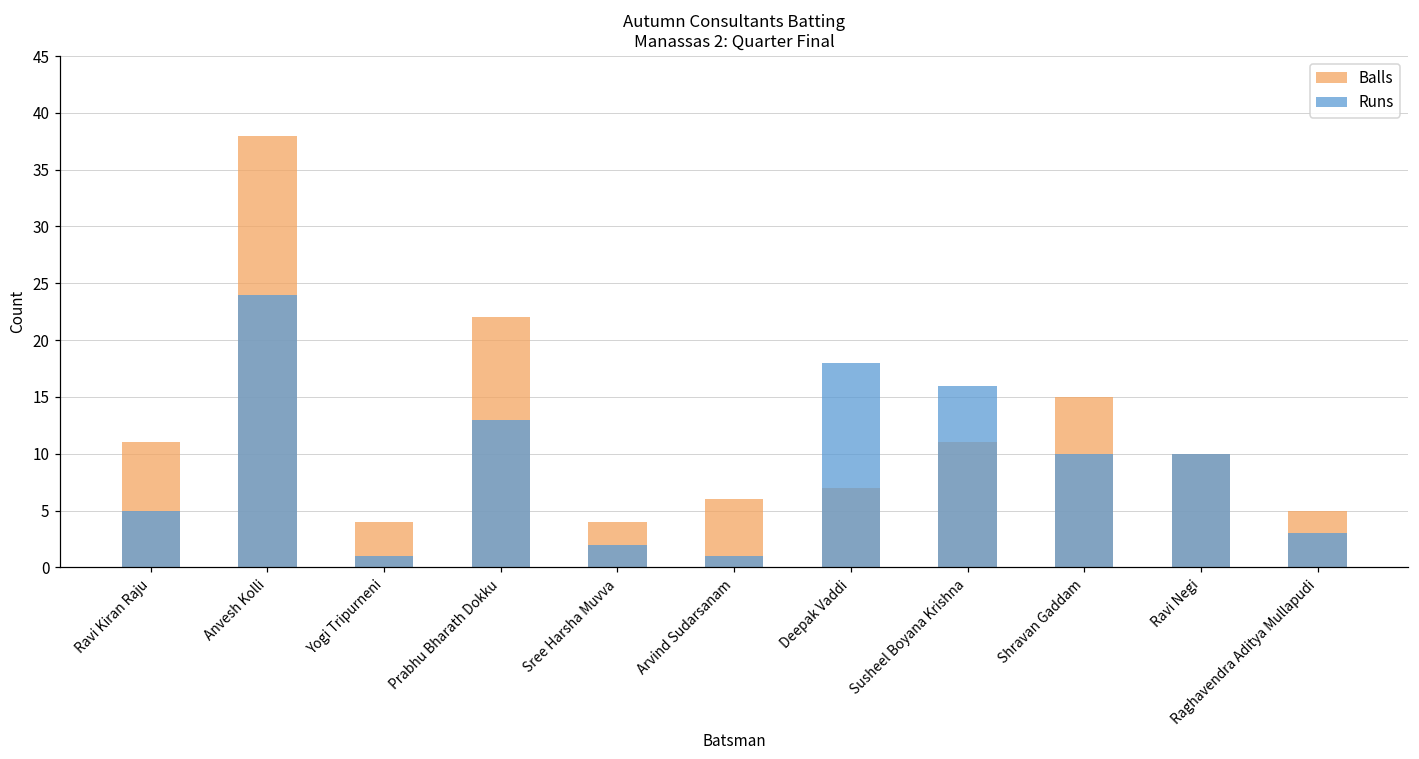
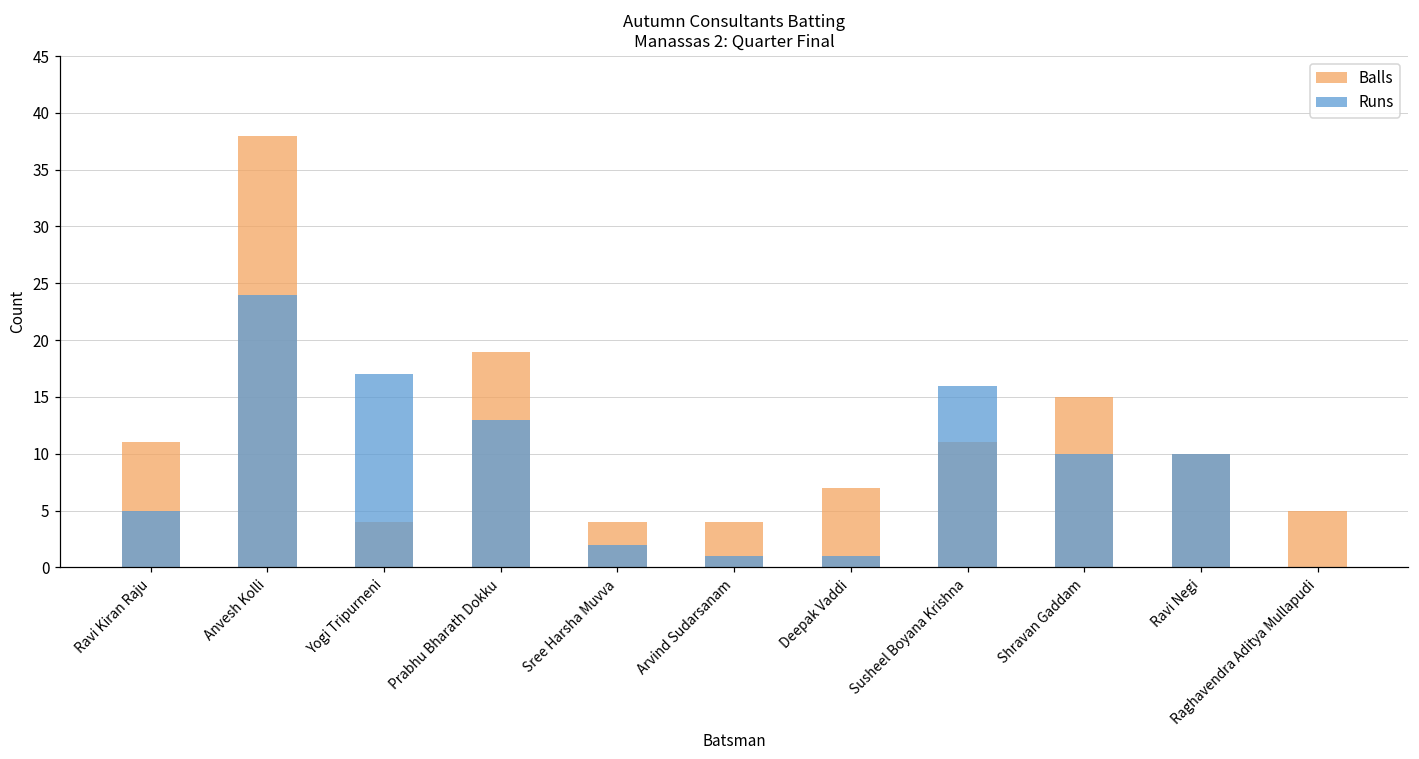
Runs, Yogi Tripurneni: 1 -> 17
Balls, Prabhu Bharath Dokku: 22 -> 19
Balls, Arvind Sudarsanam: 6 -> 4
Runs, Deepak Vaddi: 18 -> 1
Runs, Raghavendra Aditya Mullapudi: 3 -> 0
